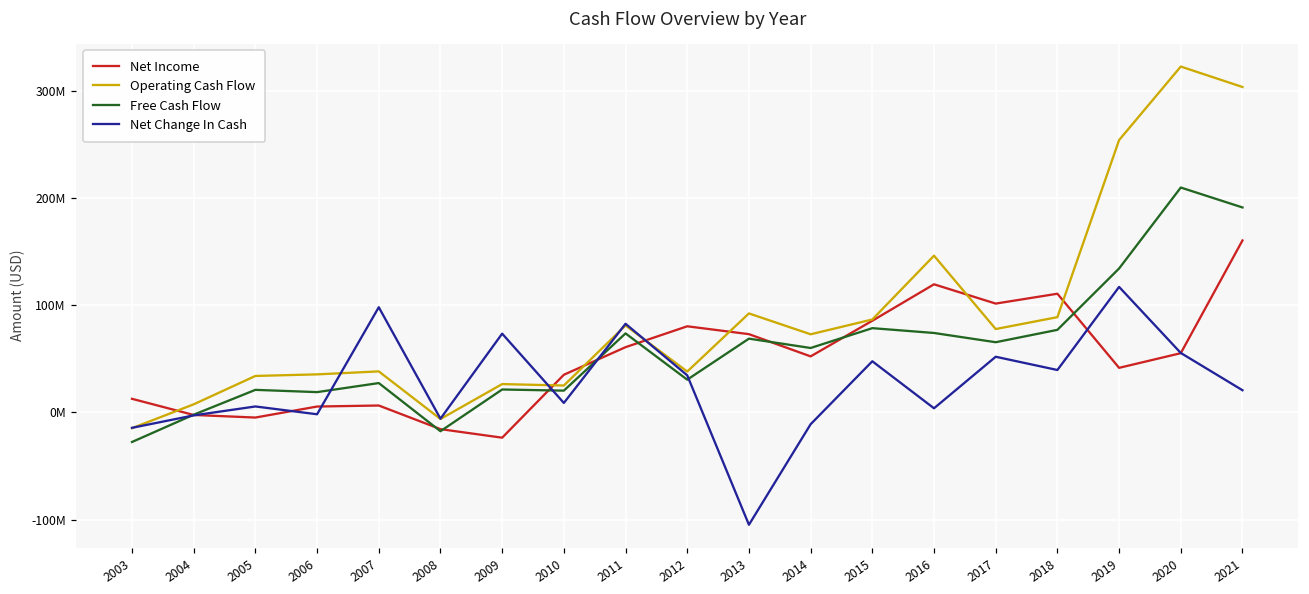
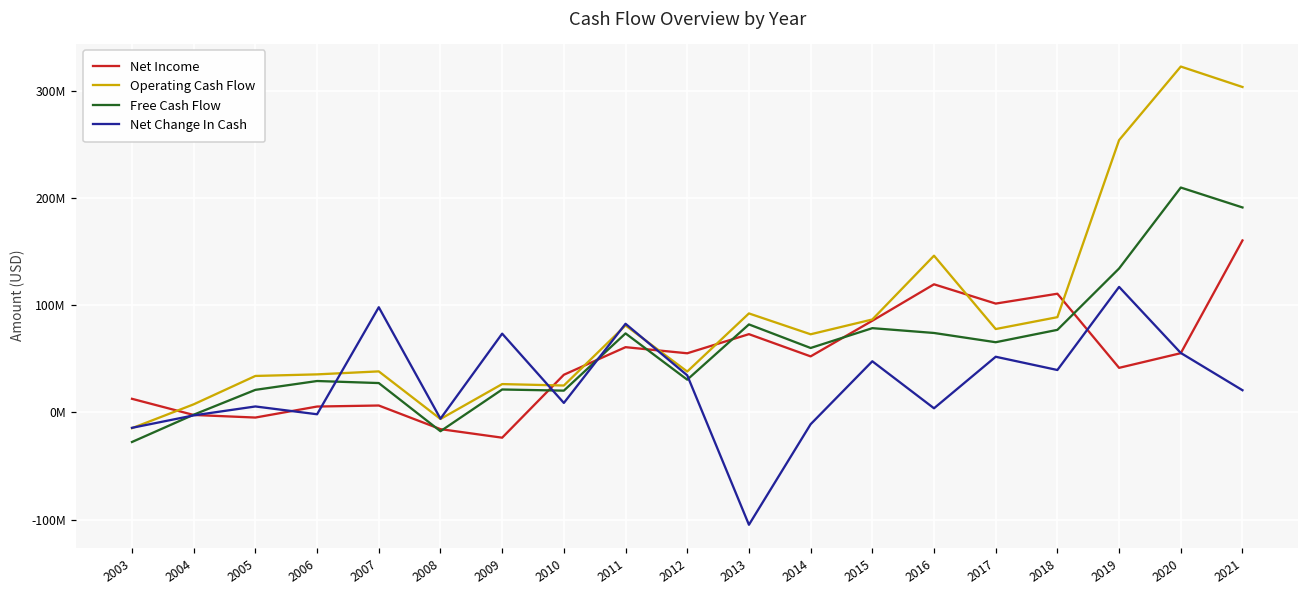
Free Cash Flow, 2006: 20000000 -> 30000000
Net Income, 2012: 80000000 -> 60000000
Free Cash Flow, 2013: 70000000 -> 80000000
